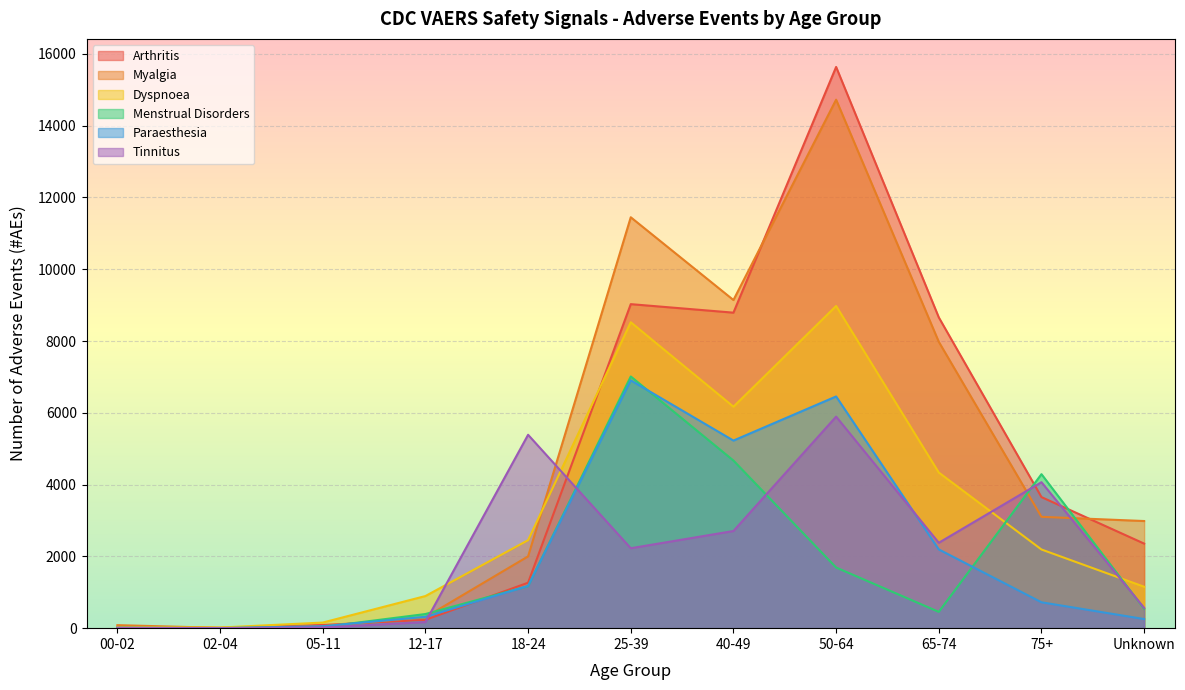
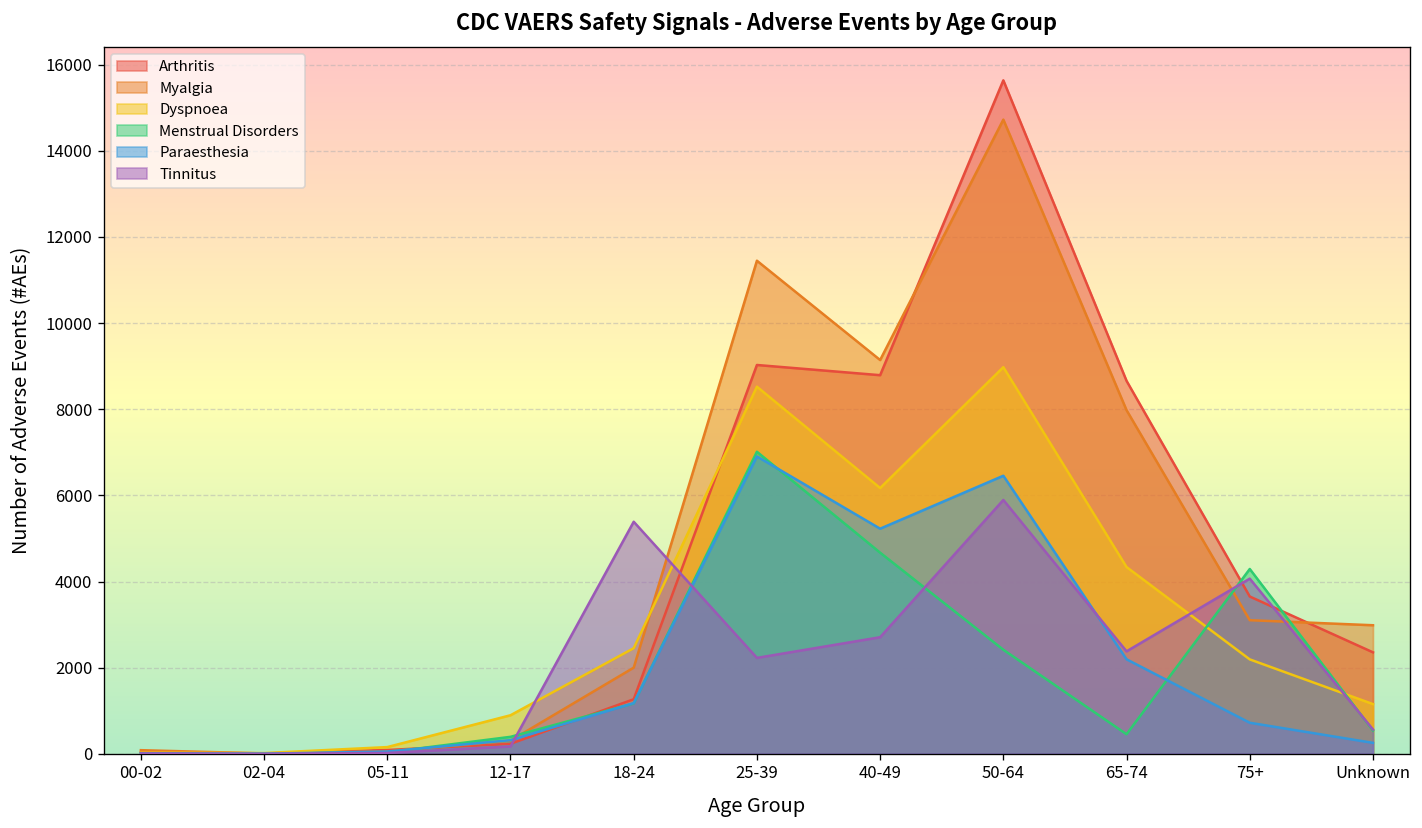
Menstrual Disorders, 50-64: 1700 -> 2400
